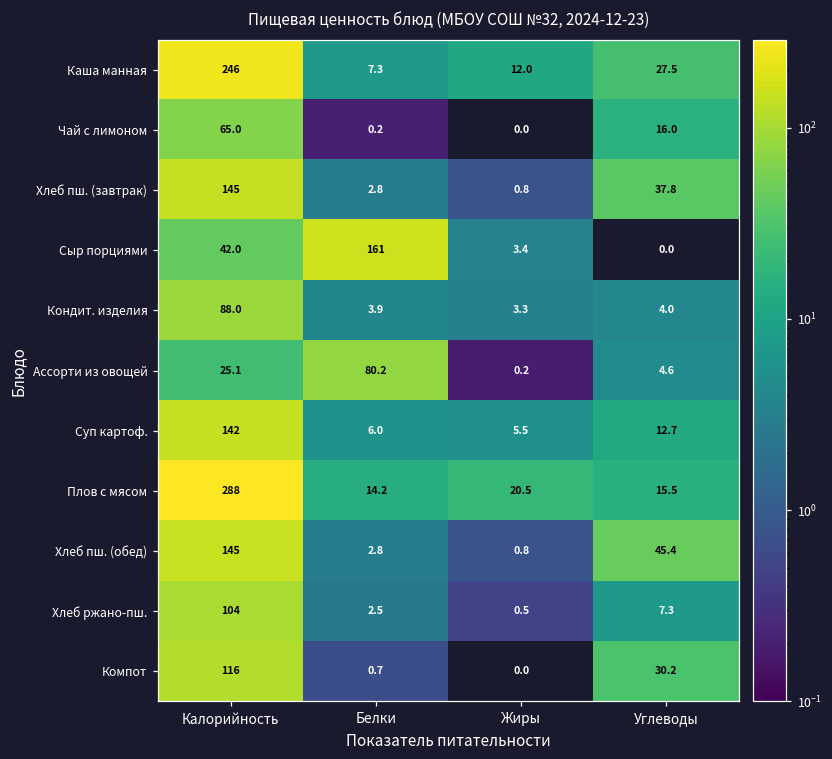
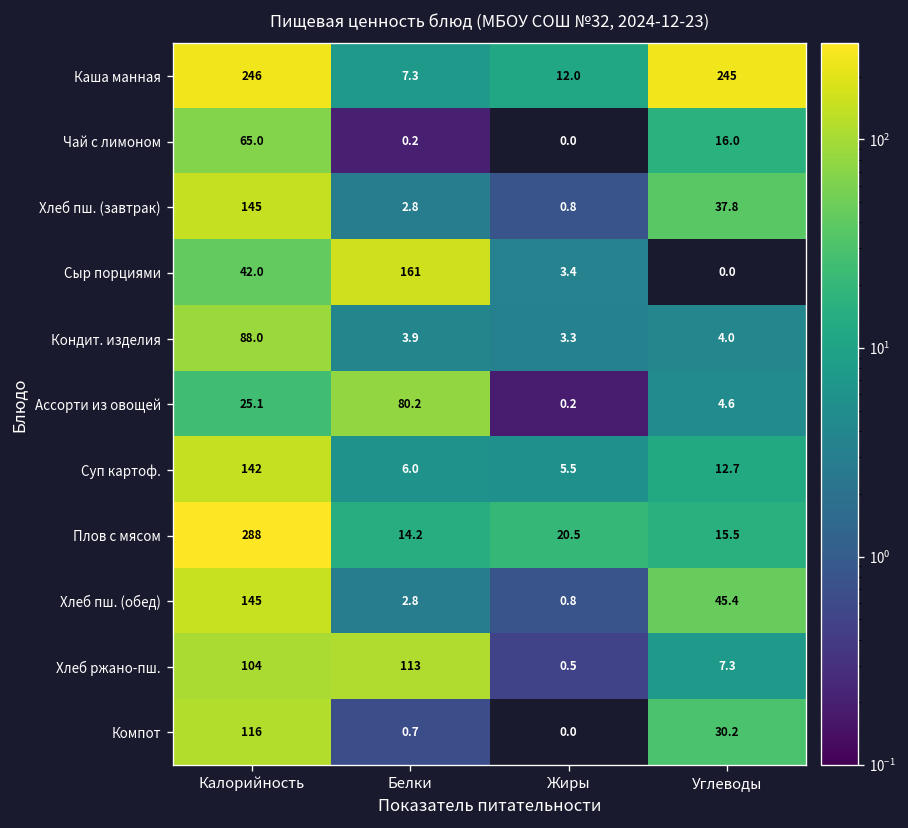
Каша манная, Углеводы: 27.5 -> 245
Хлеб ржано-пш., Белки: 2.5 -> 113
